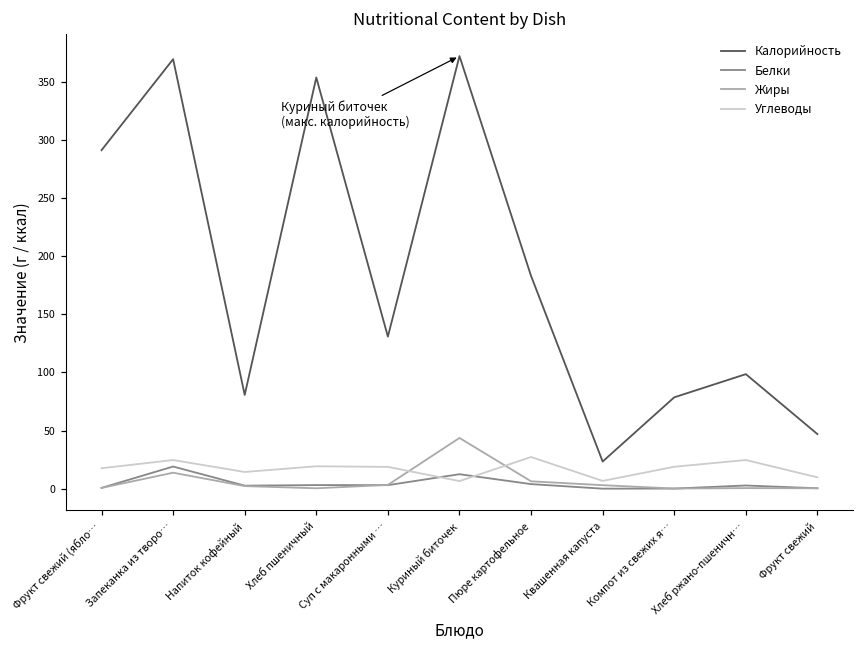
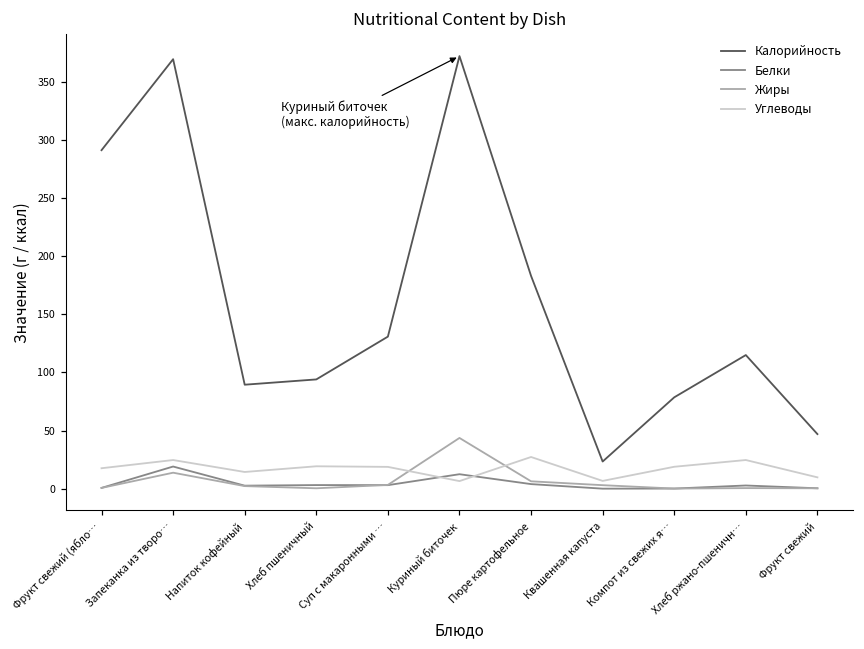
Калорийность, Напиток кофейный: 81 -> 89
Калорийность, Хлеб пшеничный: 354 -> 94
Калорийность, Хлеб ржано-пшеничн…: 99 -> 115
